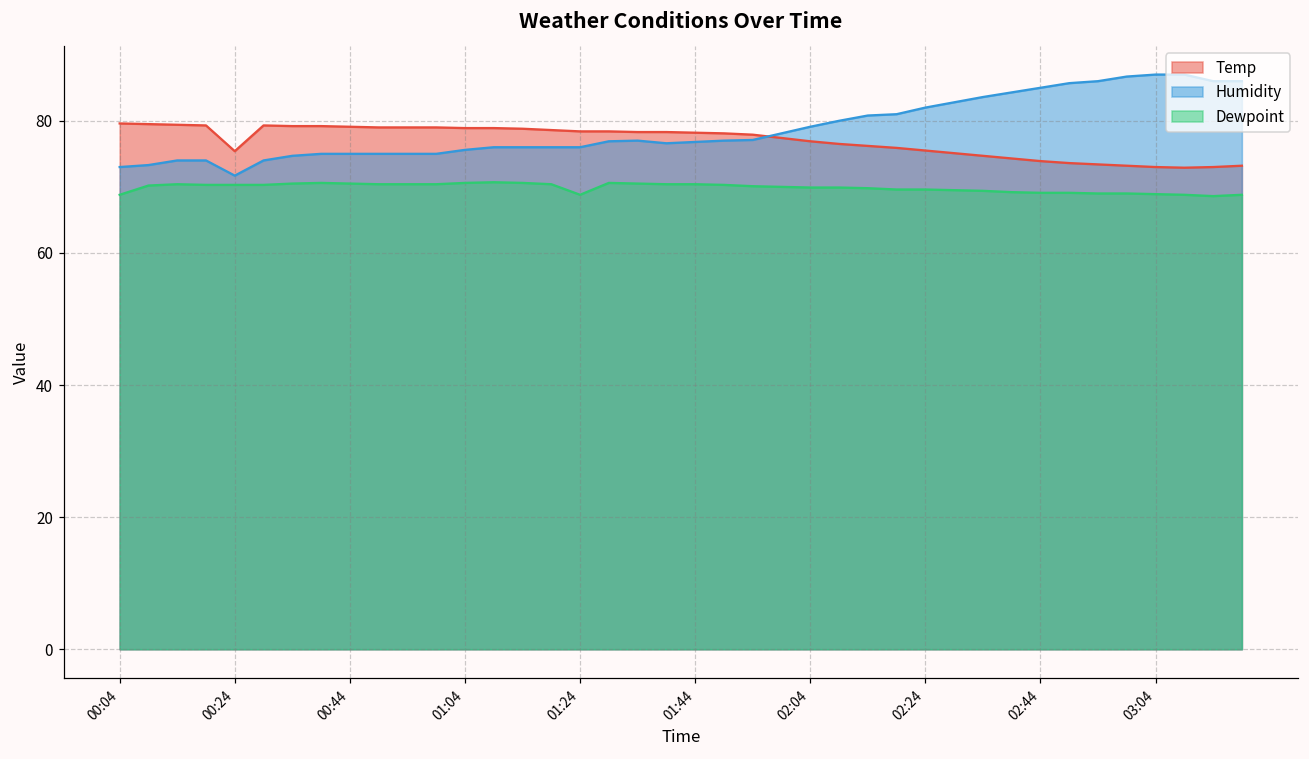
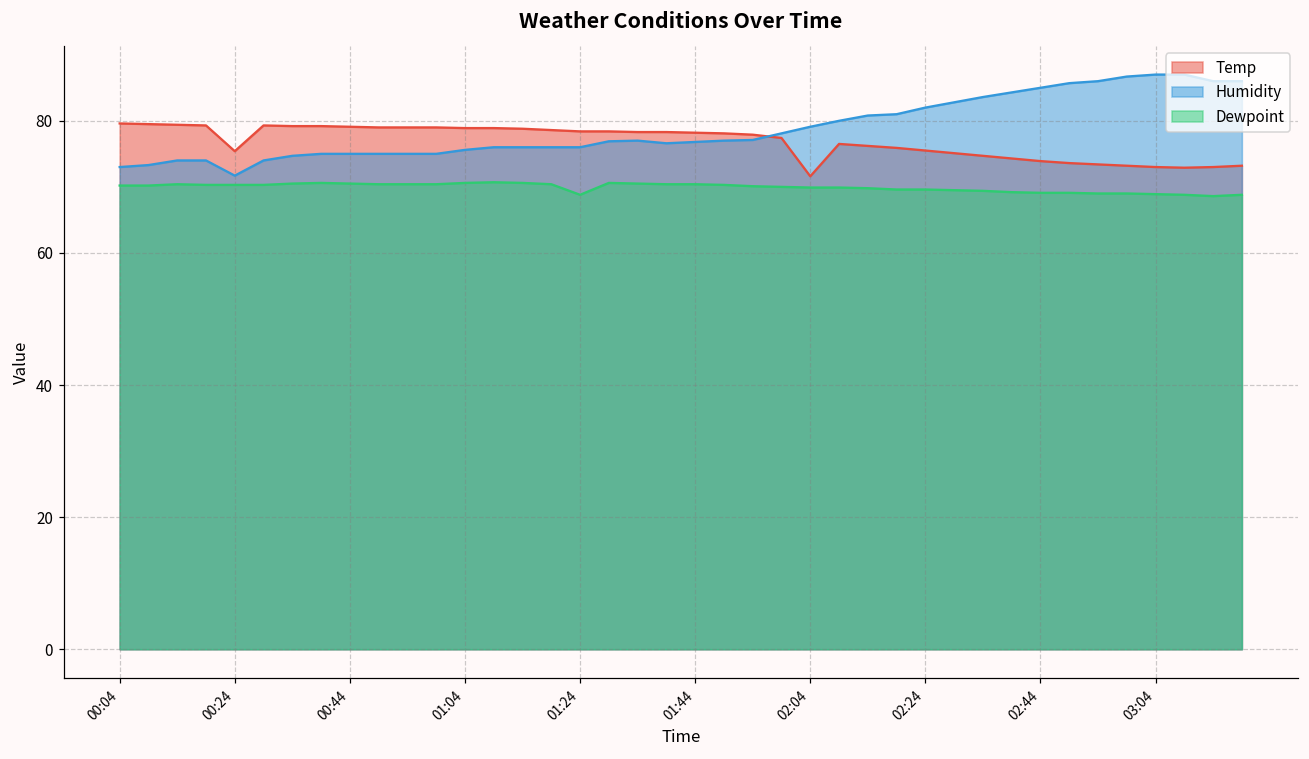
Dewpoint, 00:04: 69 -> 70
Temp, 02:04: 77 -> 72
